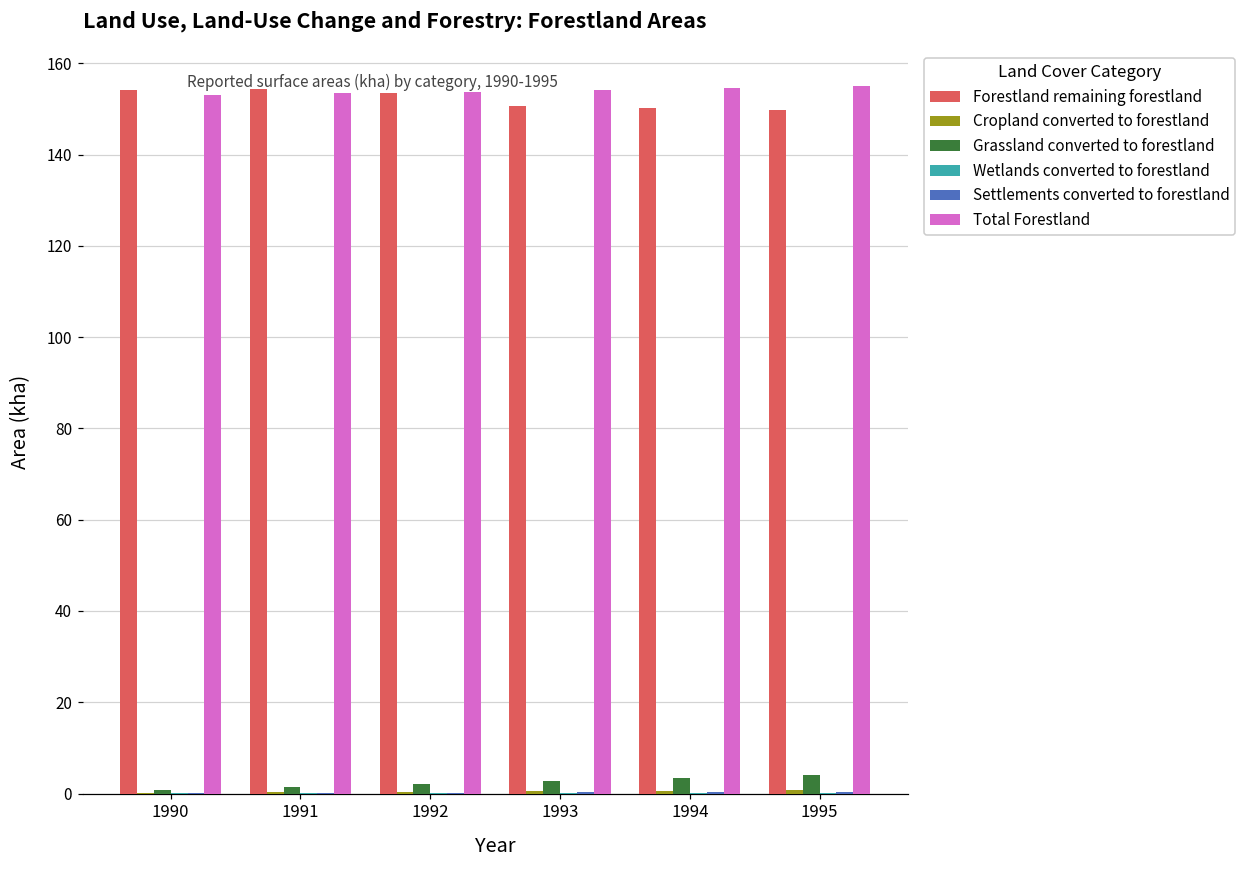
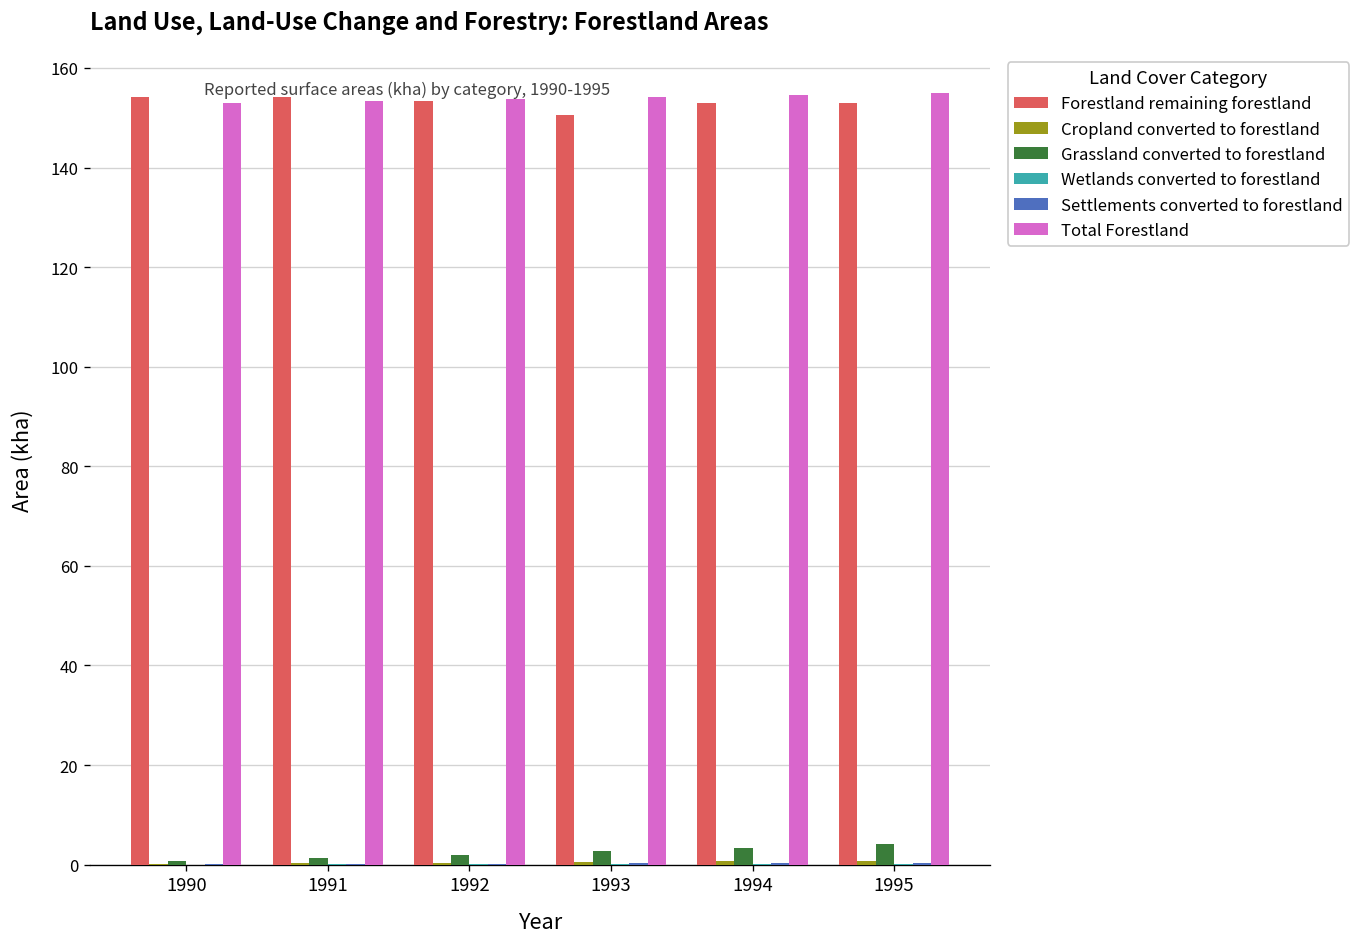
Forestland remaining forestland, 1994: 150 -> 153
Forestland remaining forestland, 1995: 150 -> 153
